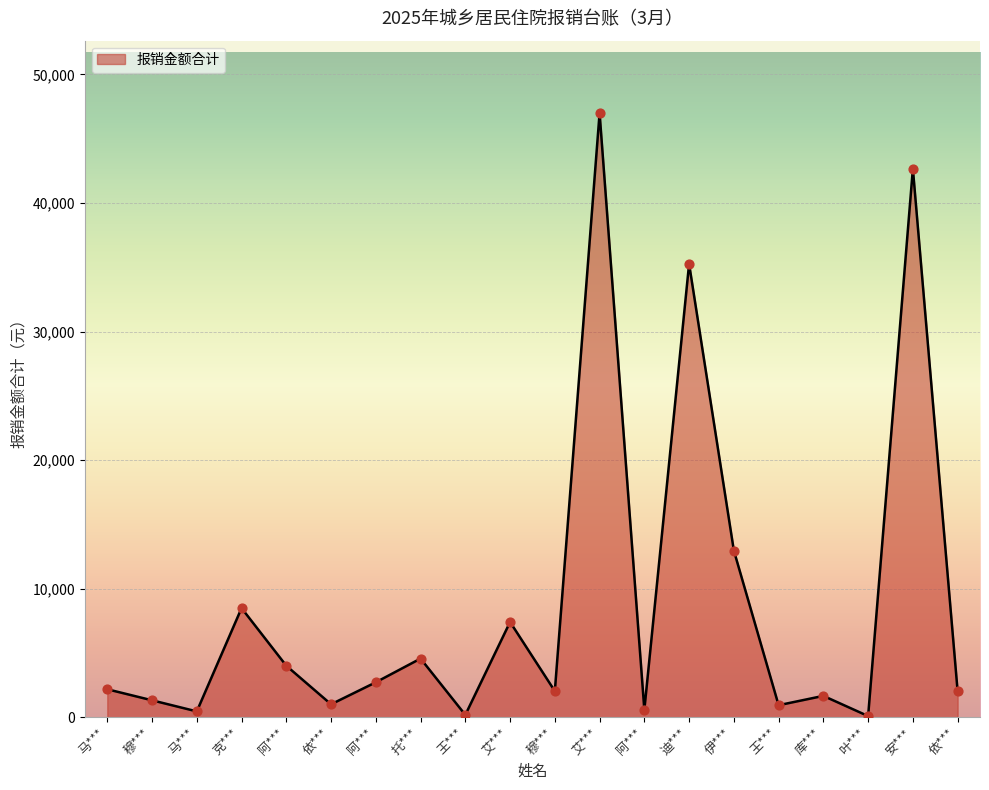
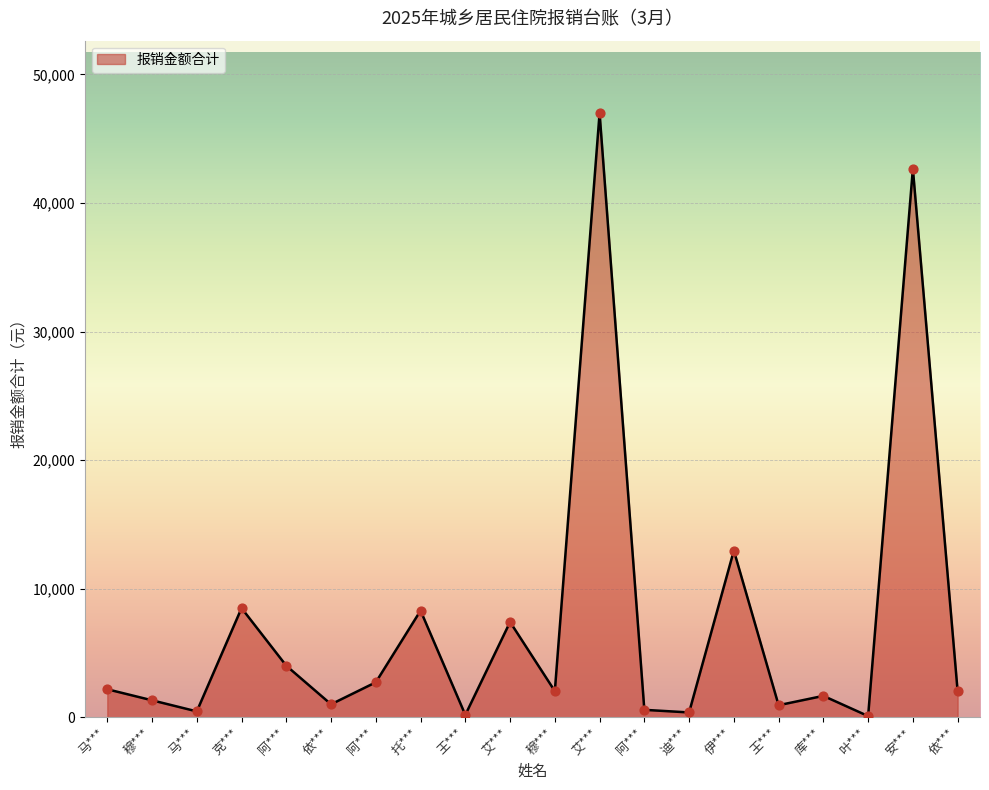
托***: 4,600 -> 8,300
迪***: 35,300 -> 400
